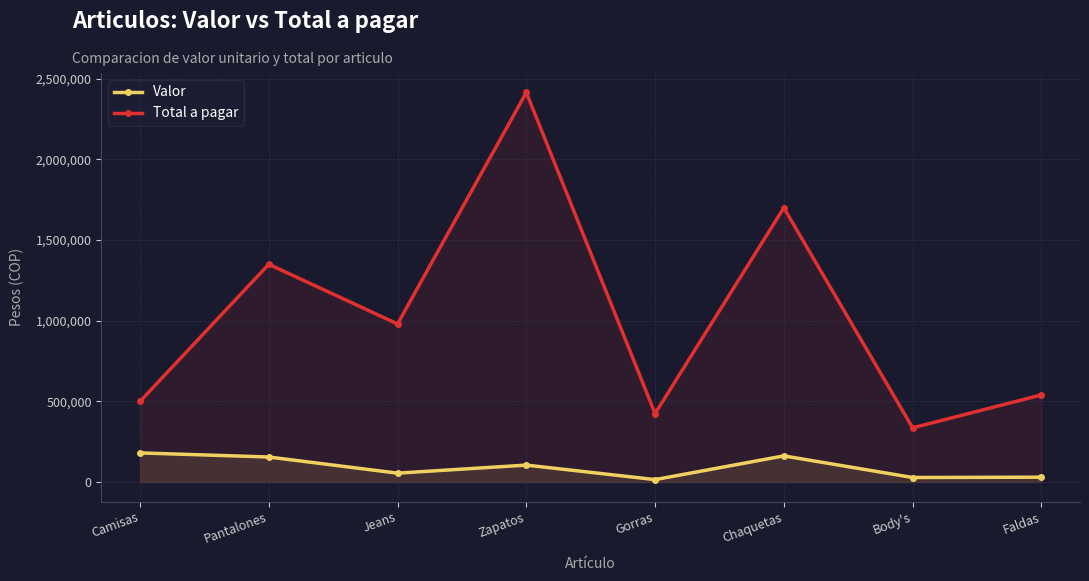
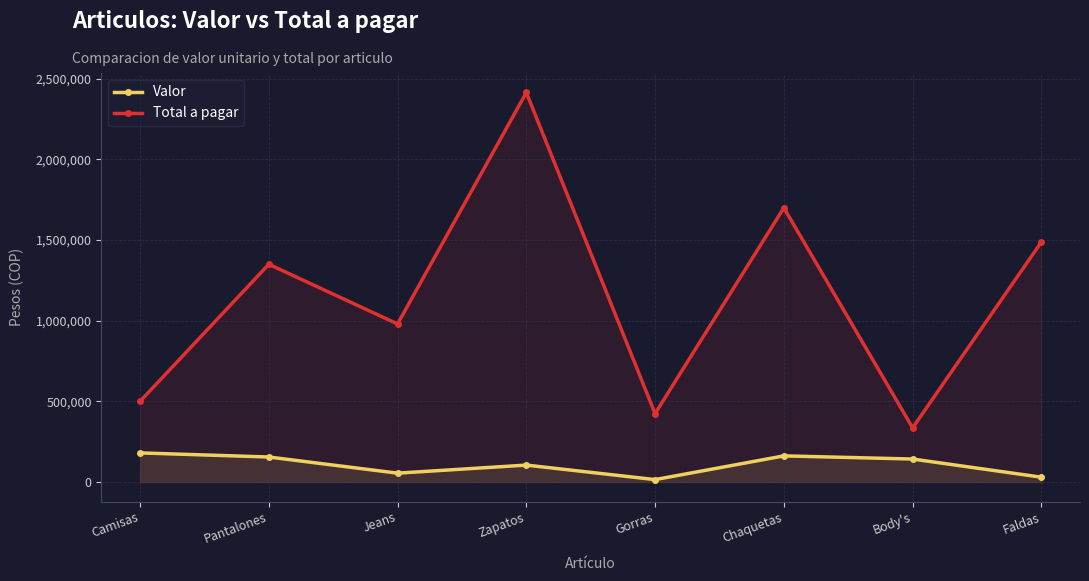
Valor, Body's: 30,000 -> 140,000
Total a pagar, Faldas: 540,000 -> 1,490,000
